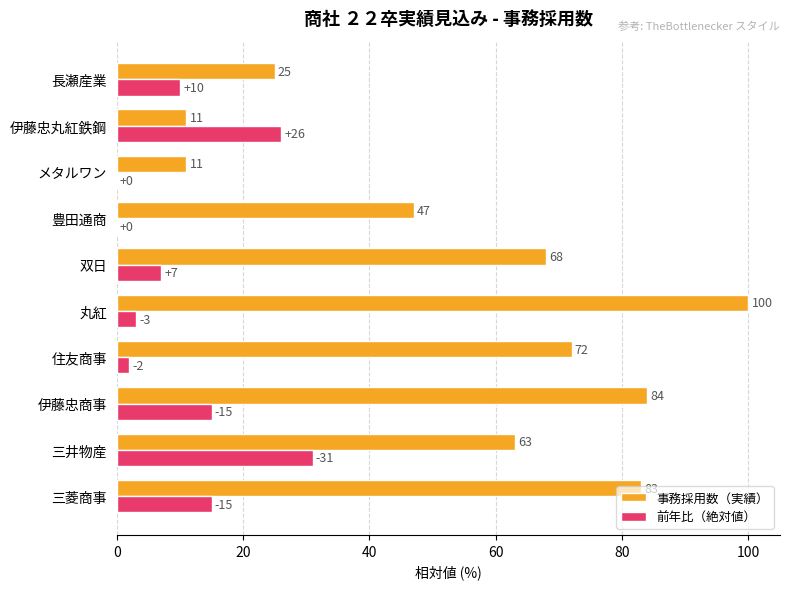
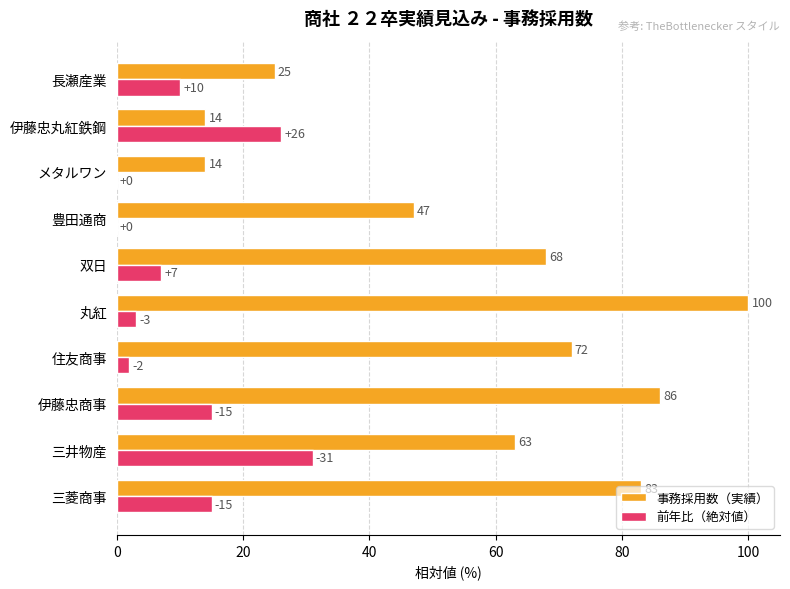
事務採用数（実績）, 伊藤忠丸紅鉄鋼: 11 -> 14
事務採用数（実績）, メタルワン: 11 -> 14
事務採用数（実績）, 伊藤忠商事: 84 -> 86
